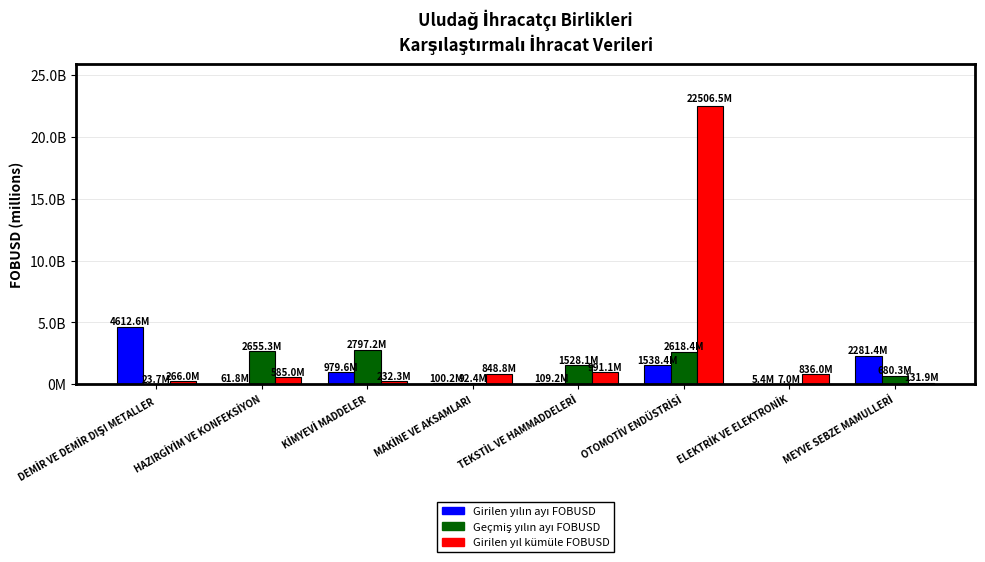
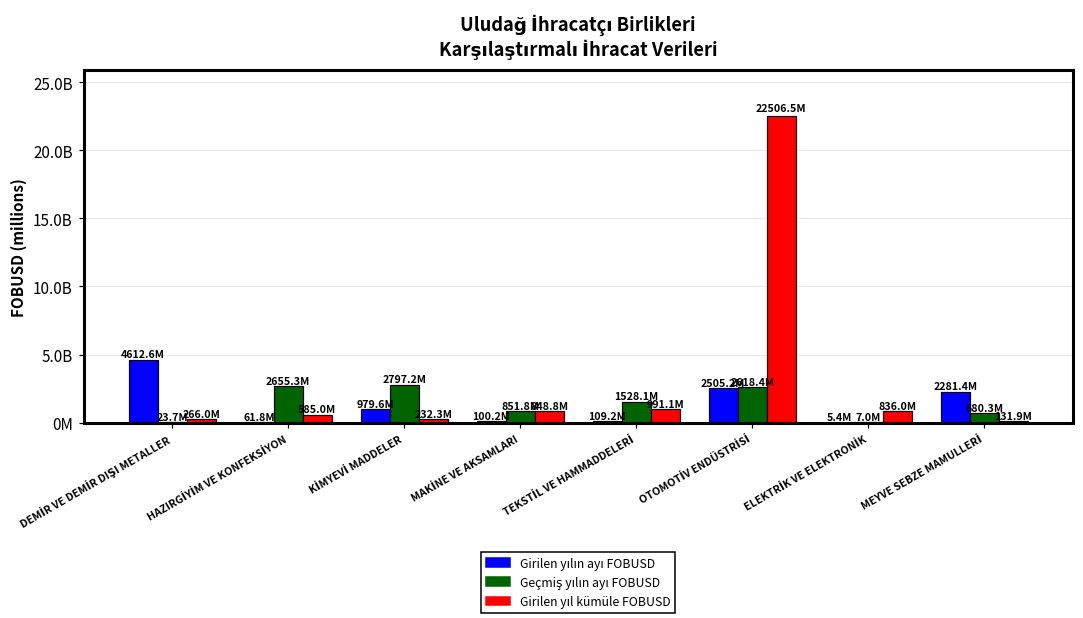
Geçmiş yılın ayı FOBUSD, MAKİNE VE AKSAMLARI: 92.4M -> 851.8M
Girilen yılın ayı FOBUSD, OTOMOTİV ENDÜSTRİSİ: 1538.4M -> 2505.2M
